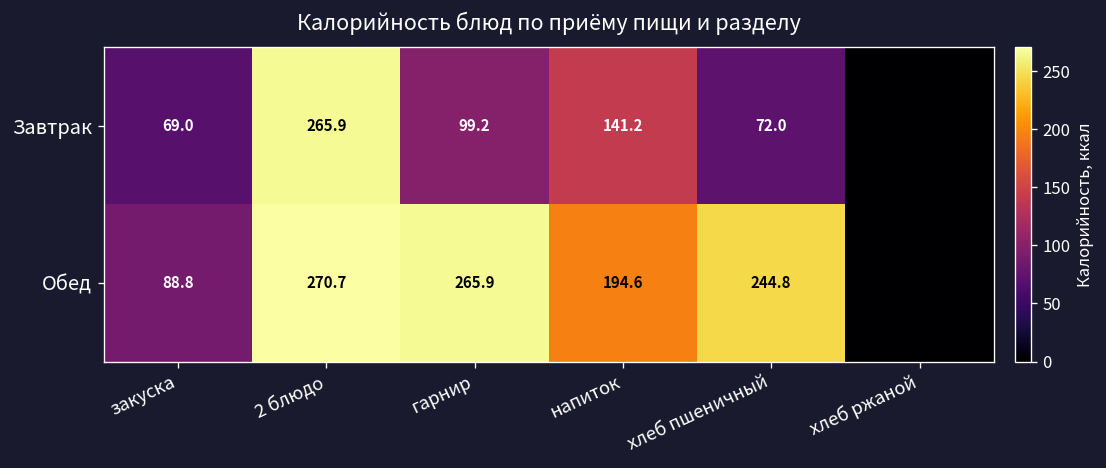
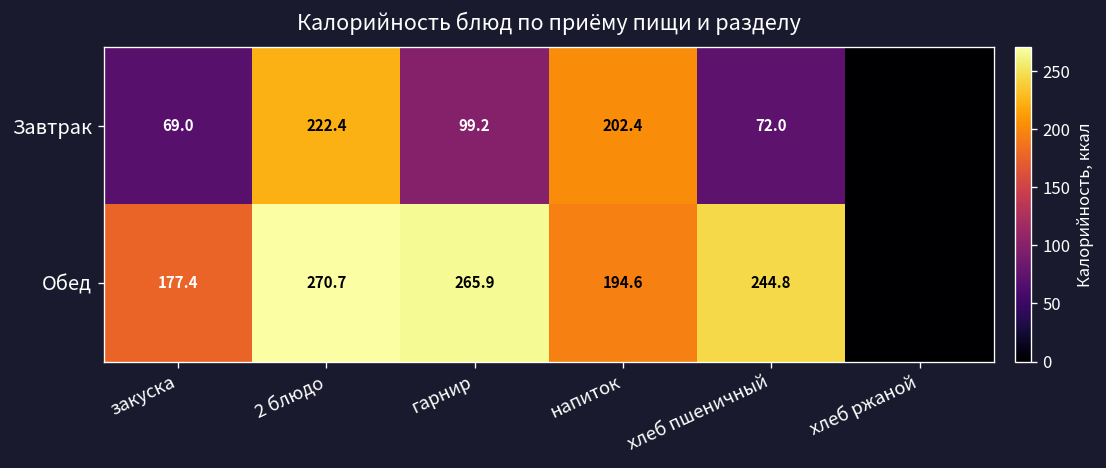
Завтрак, 2 блюдо: 265.9 -> 222.4
Завтрак, напиток: 141.2 -> 202.4
Обед, закуска: 88.8 -> 177.4
